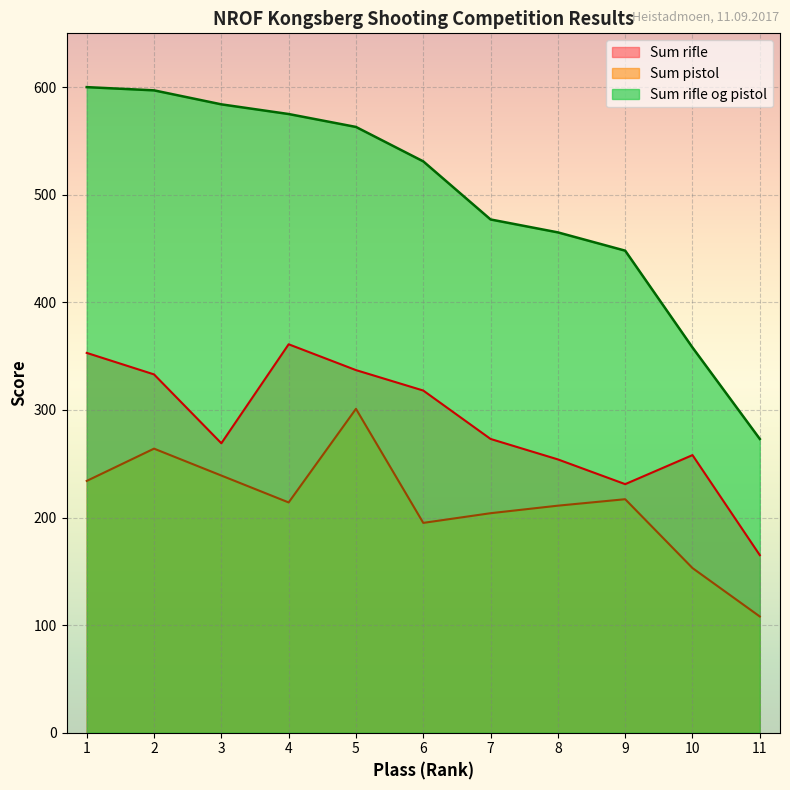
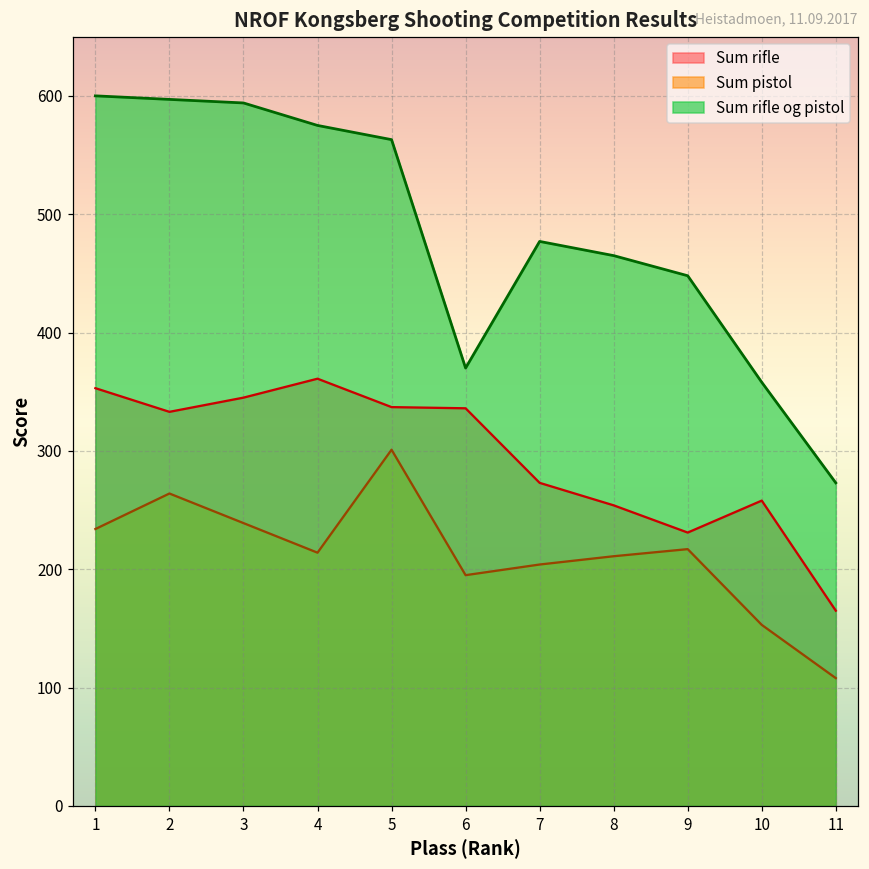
Sum rifle, 3: 269 -> 345
Sum rifle og pistol, 3: 584 -> 594
Sum rifle, 6: 318 -> 336
Sum rifle og pistol, 6: 531 -> 370
